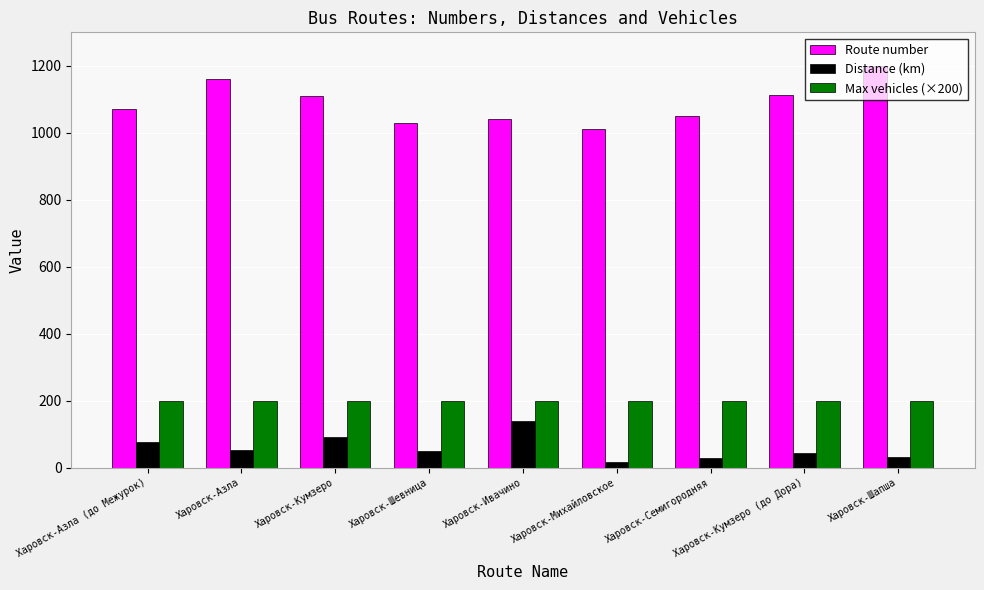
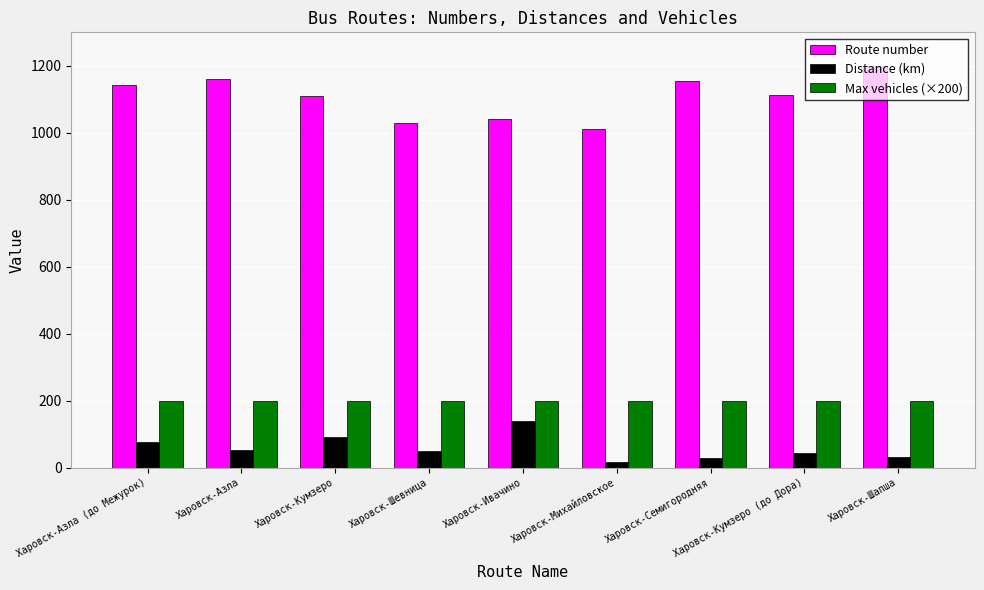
Route number, Харовск-Азла (до Межурок): 1070 -> 1140
Route number, Харовск-Семигородняя: 1050 -> 1150
